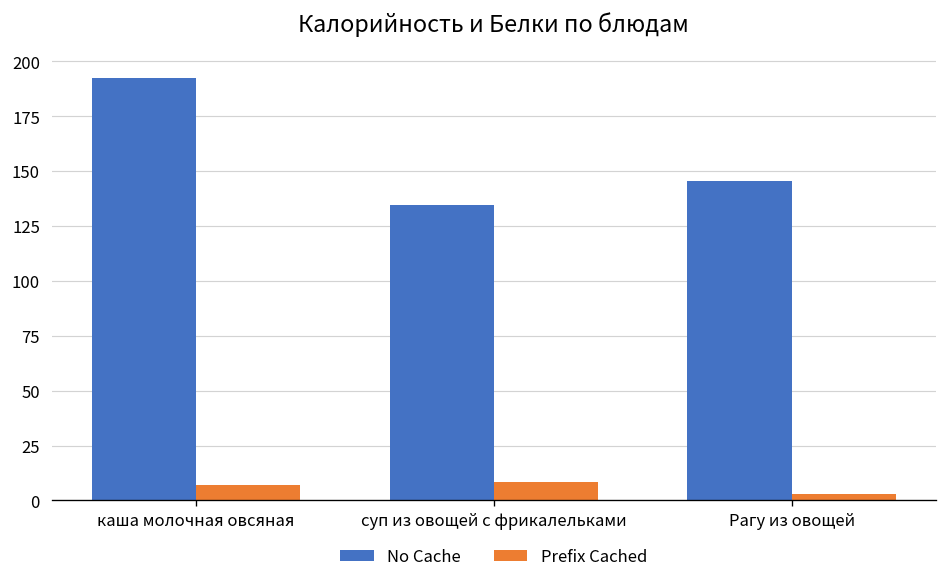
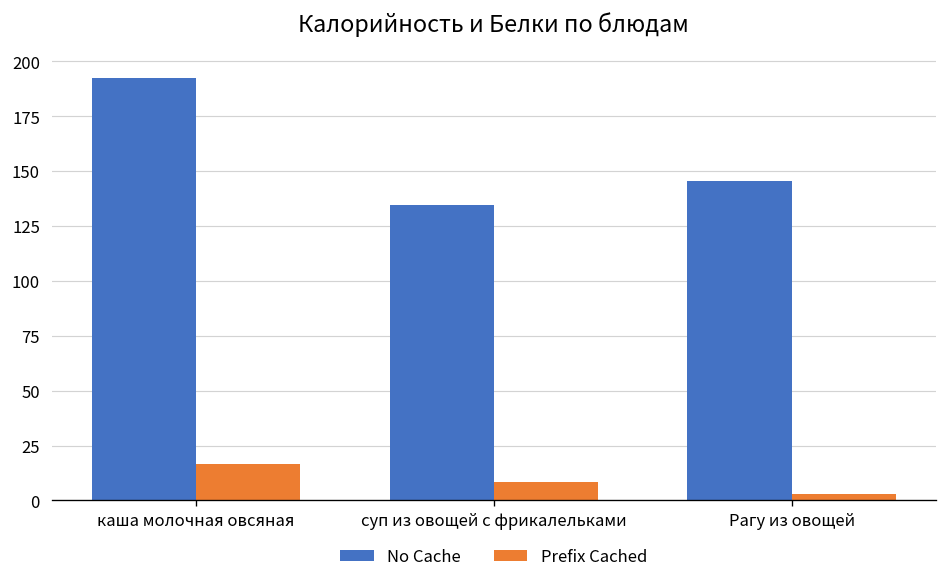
Prefix Cached, каша молочная овсяная: 7 -> 17
